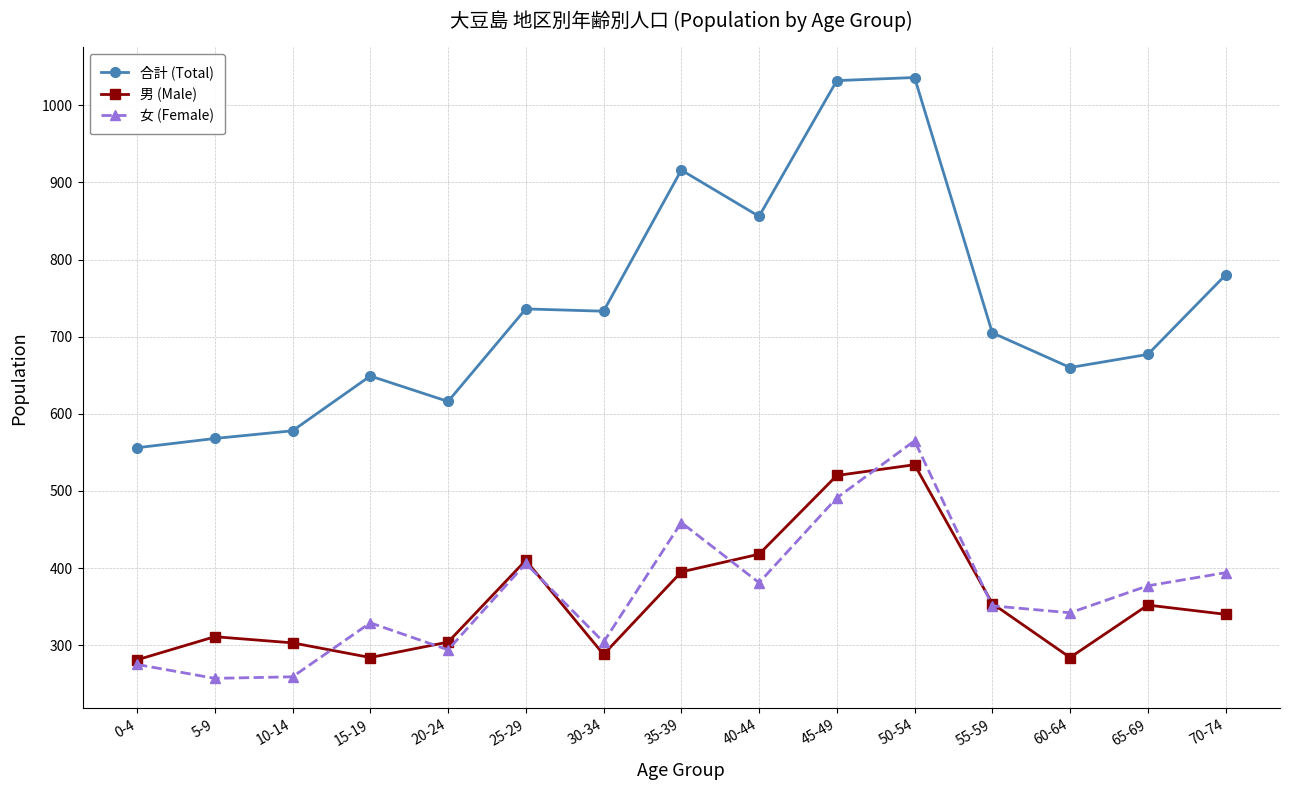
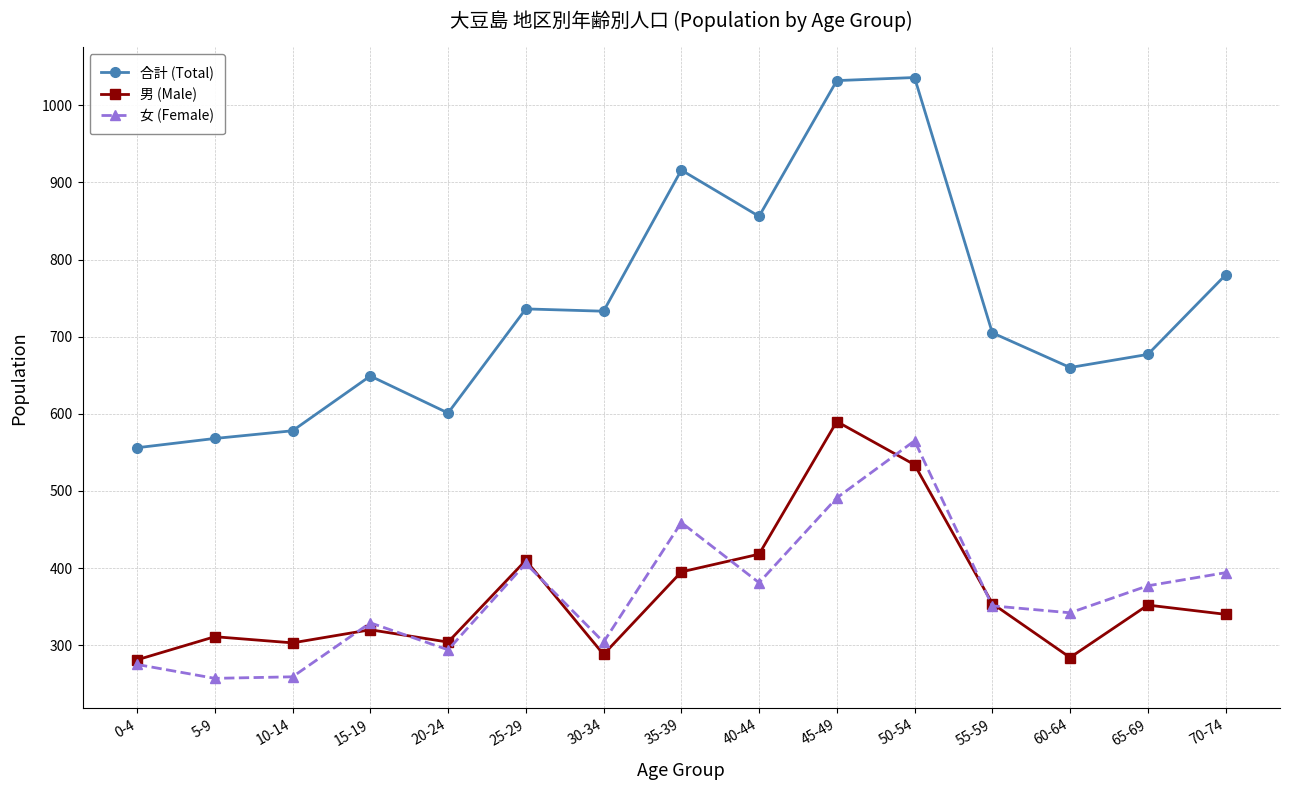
男 (Male), 15-19: 280 -> 320
合計 (Total), 20-24: 620 -> 600
男 (Male), 45-49: 520 -> 590
